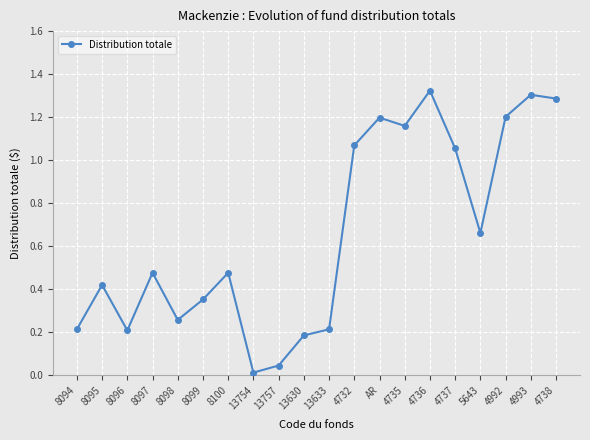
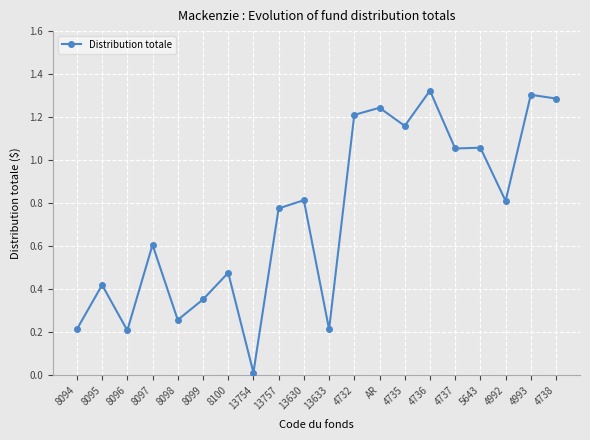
8097: 0.48 -> 0.61
13757: 0.05 -> 0.78
13630: 0.19 -> 0.81
4732: 1.07 -> 1.21
AR: 1.20 -> 1.24
5643: 0.66 -> 1.06
4992: 1.20 -> 0.81
